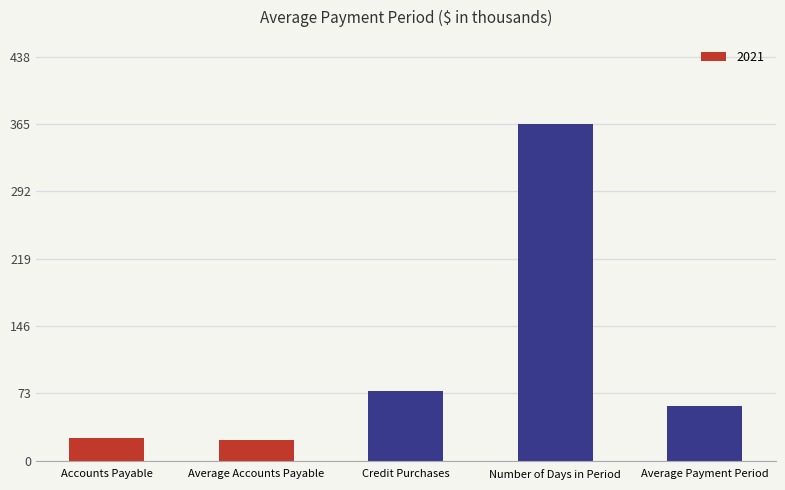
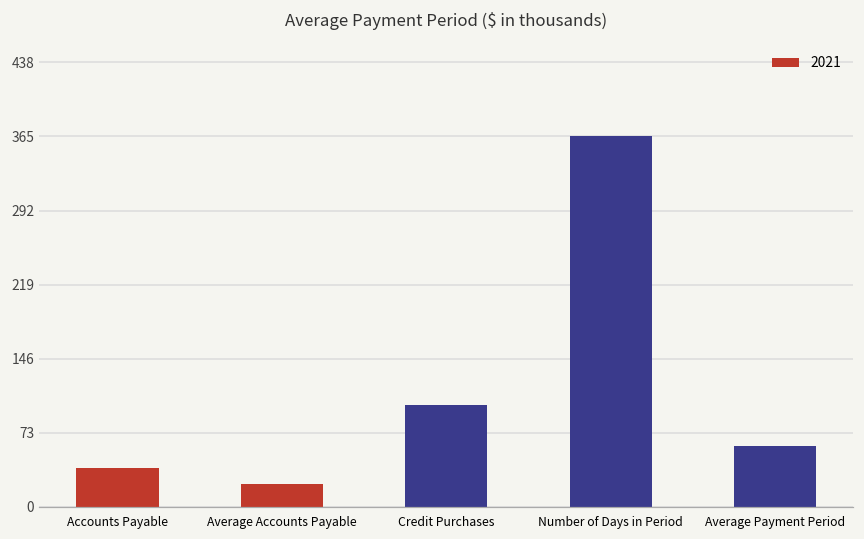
Accounts Payable: 30 -> 40
Credit Purchases: 80 -> 100
